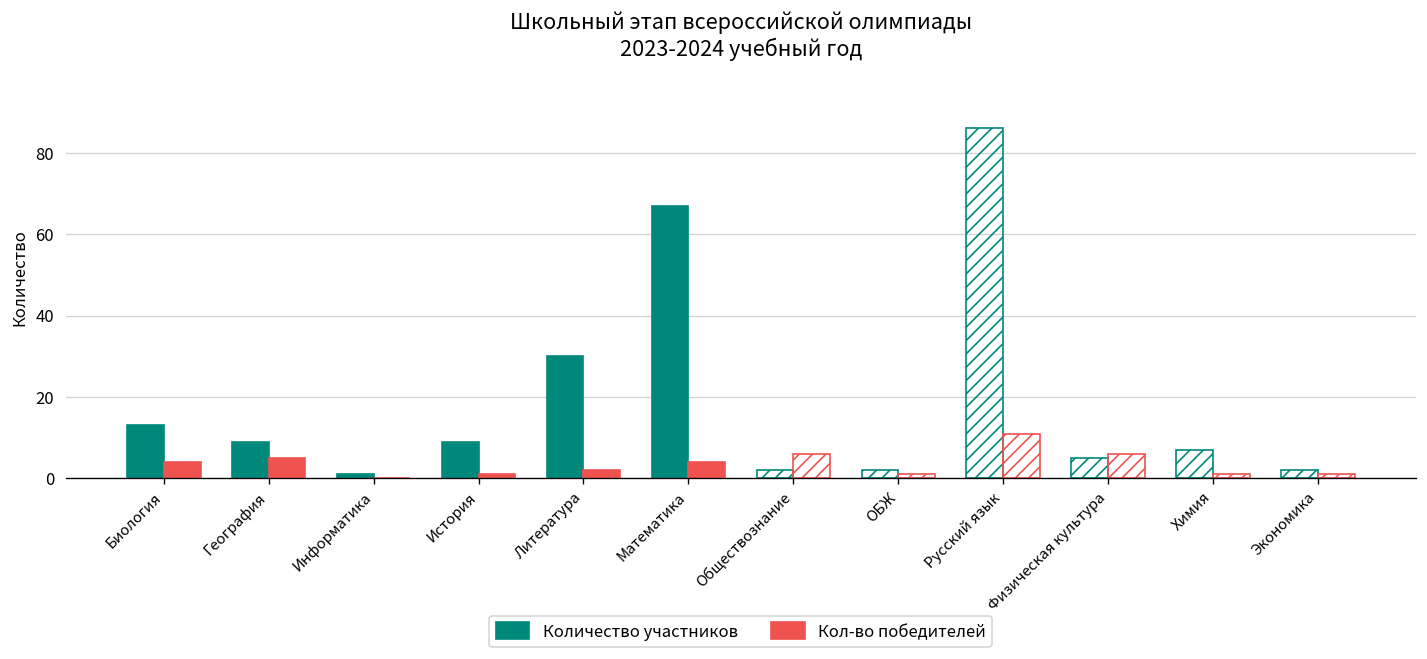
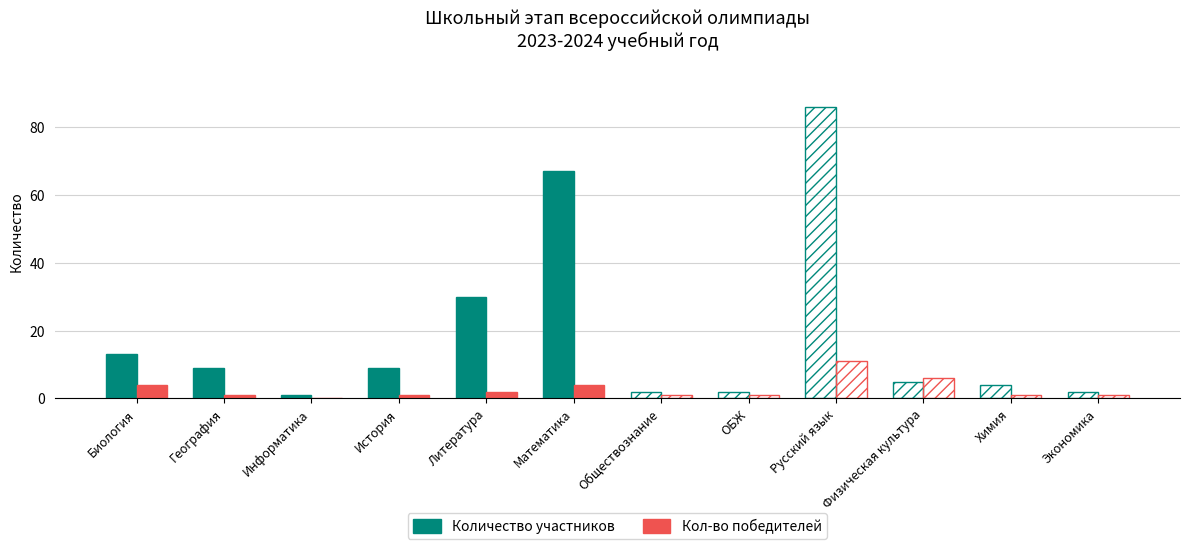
Кол-во победителей, География: 5 -> 1
Кол-во победителей, Обществознание: 6 -> 1
Количество участников, Химия: 7 -> 4
